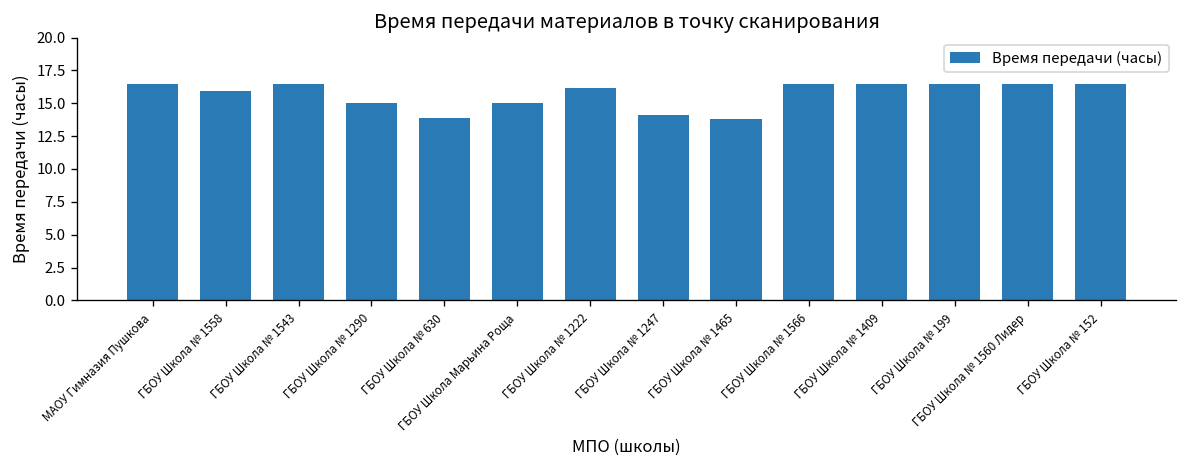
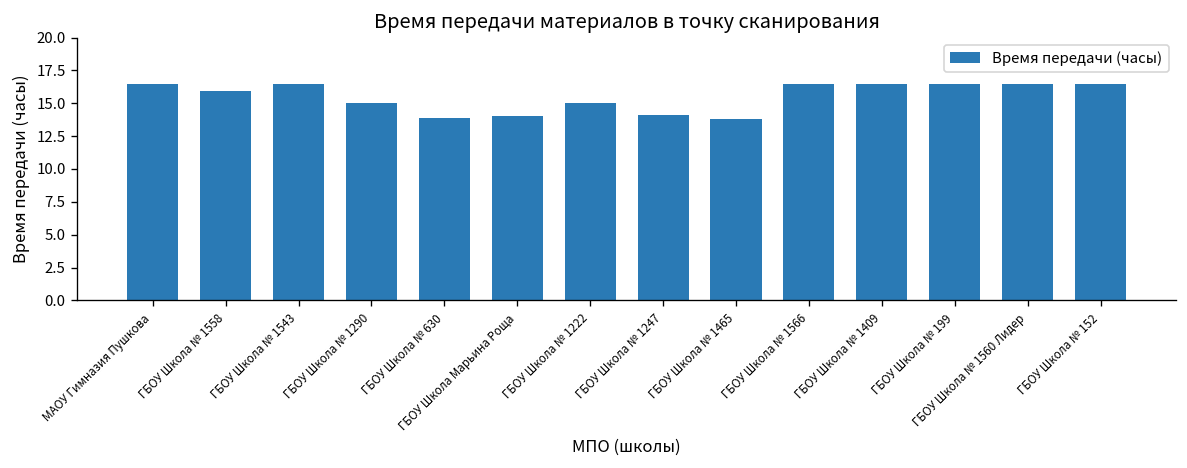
ГБОУ Школа Марьина Роща: 15 -> 14
ГБОУ Школа № 1222: 16.2 -> 15.0
